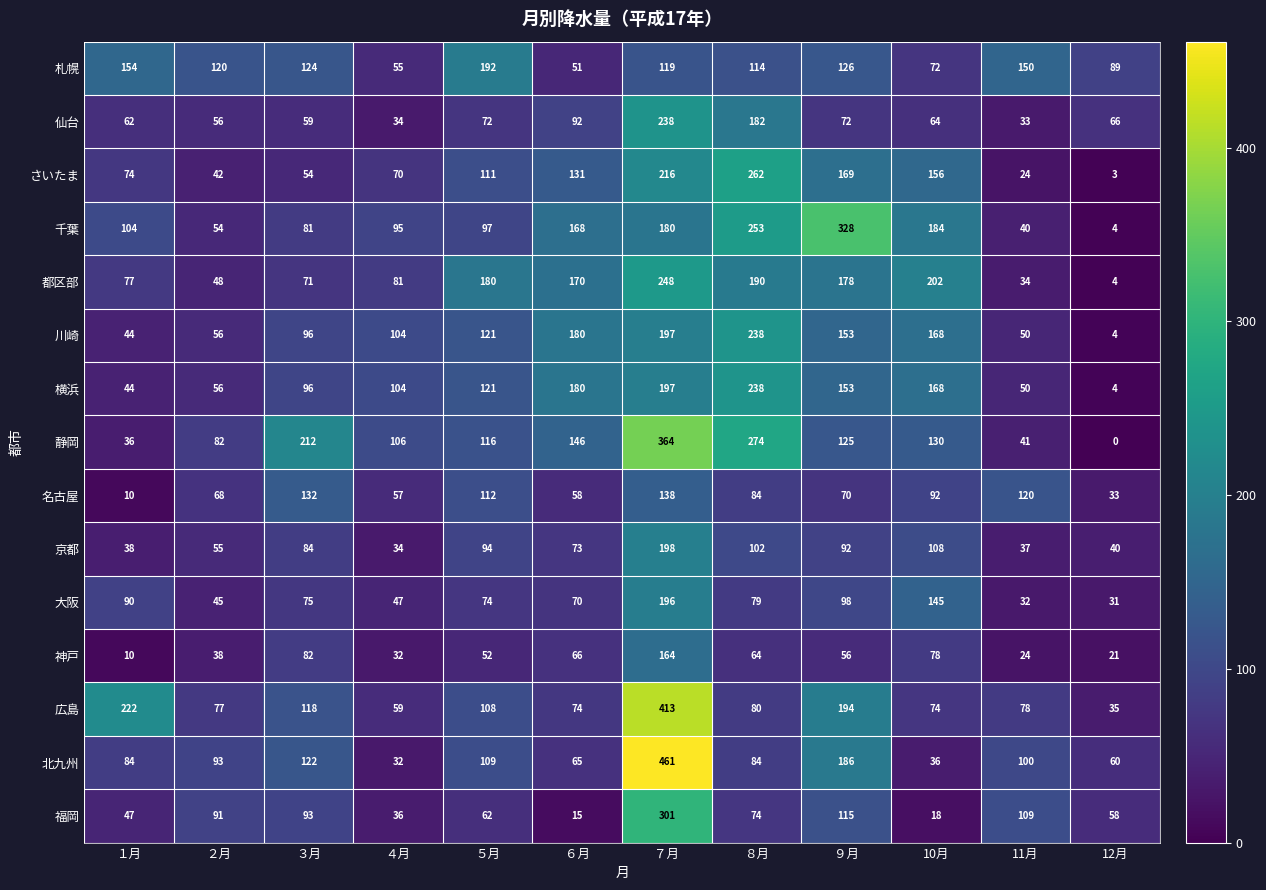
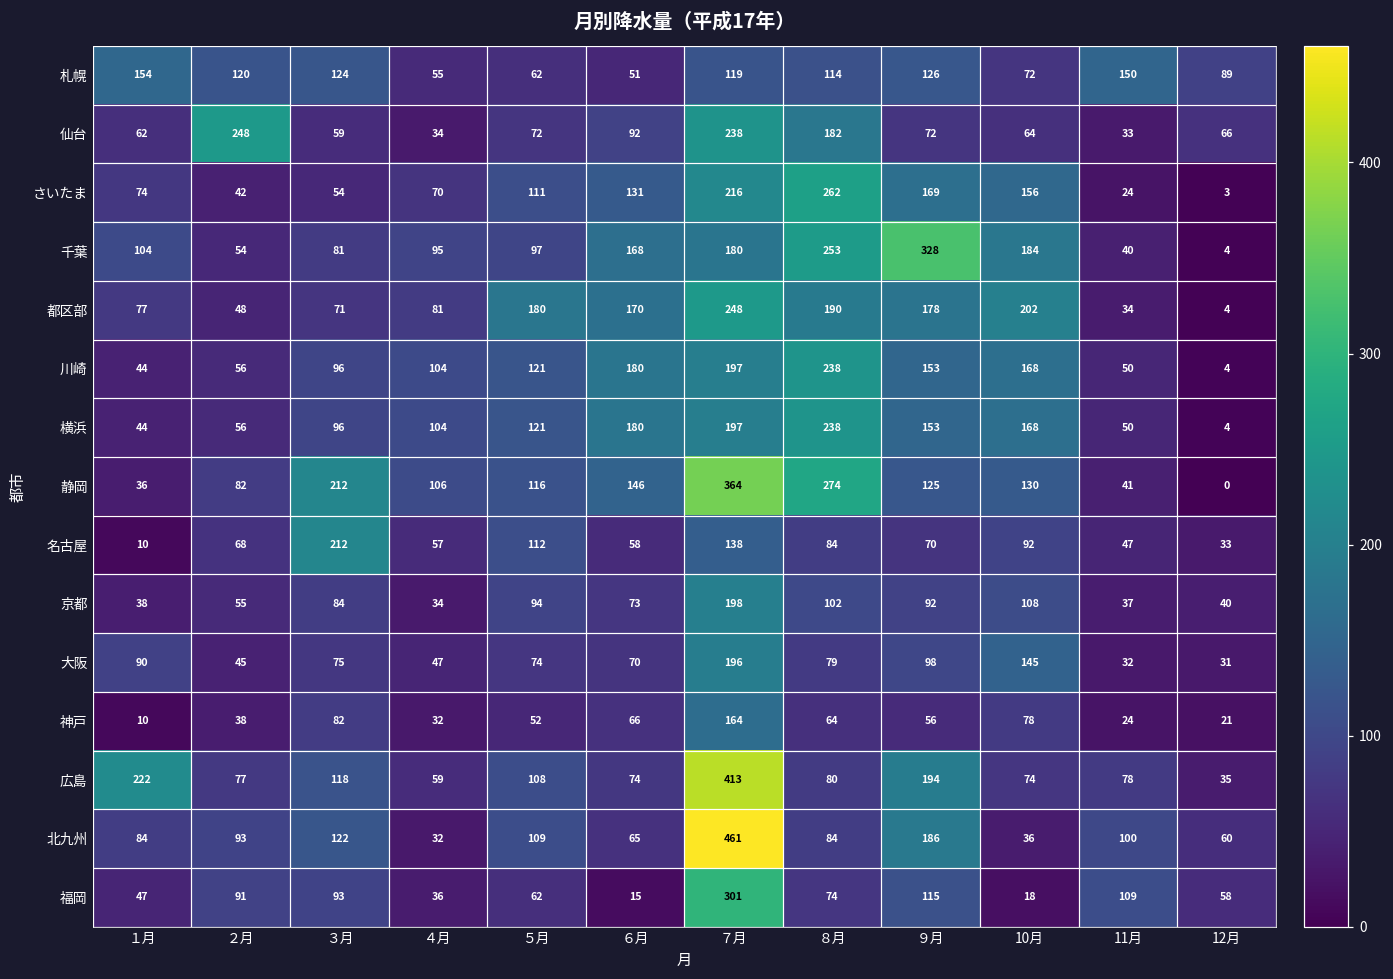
札幌, ５月: 192 -> 62
仙台, ２月: 56 -> 248
名古屋, ３月: 132 -> 212
名古屋, 11月: 120 -> 47
